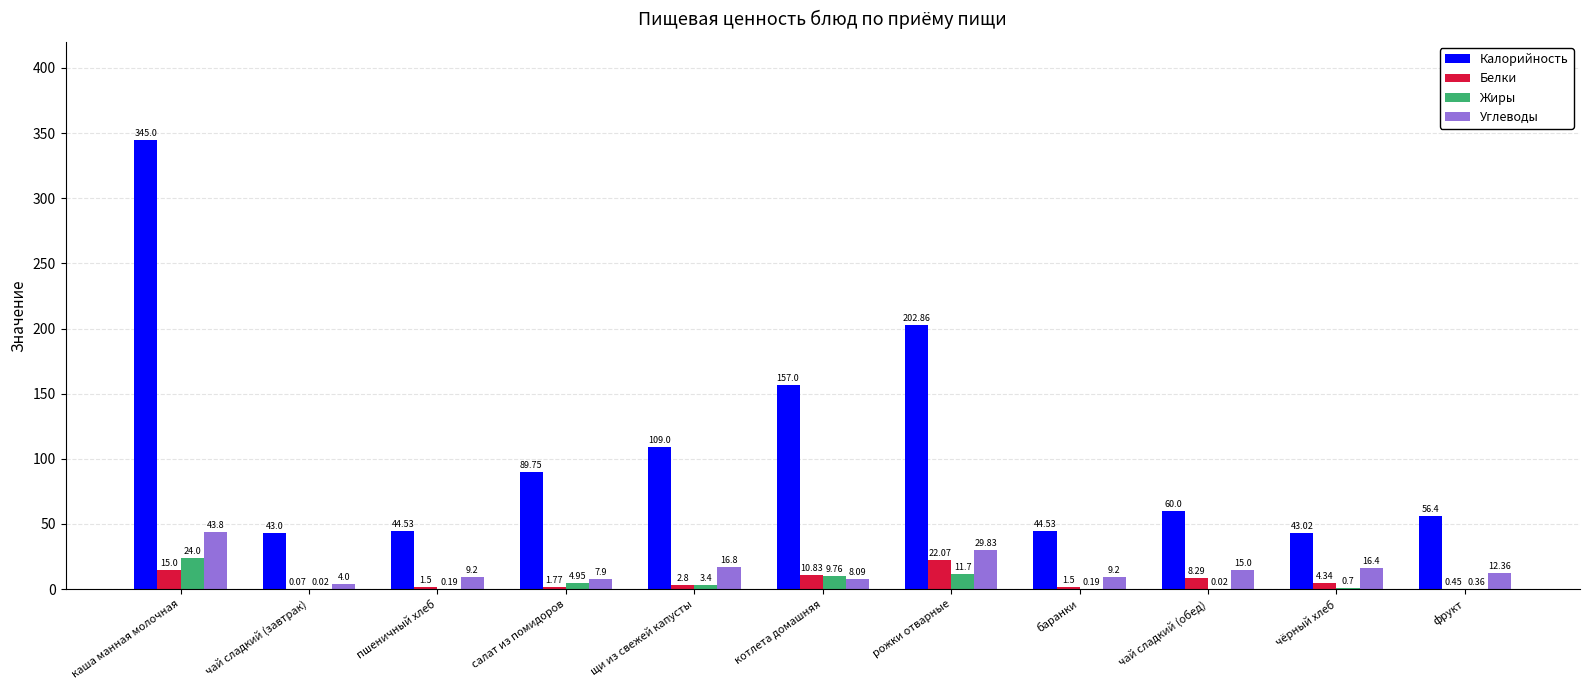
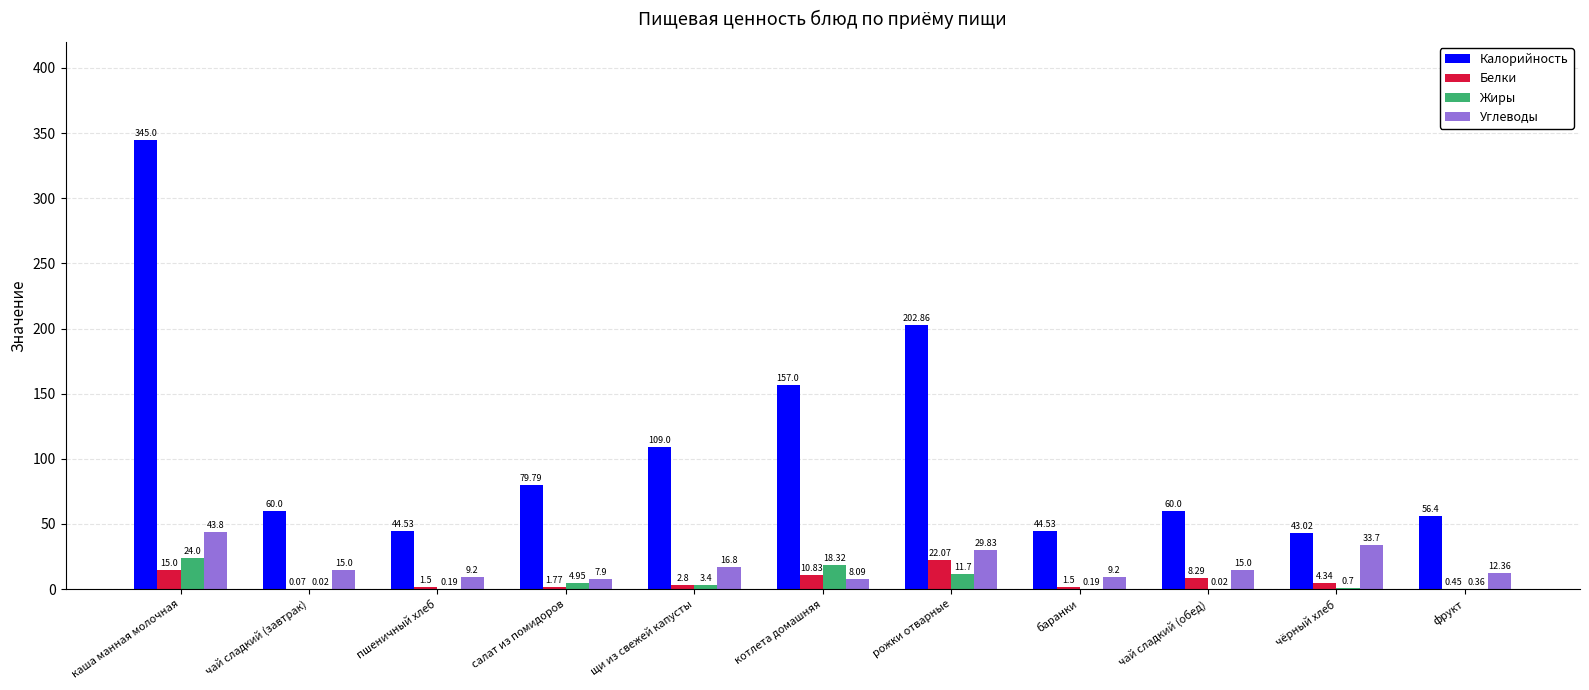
Калорийность, чай сладкий (завтрак): 43.0 -> 60.0
Углеводы, чай сладкий (завтрак): 4.0 -> 15.0
Калорийность, салат из помидоров: 89.75 -> 79.79
Жиры, котлета домашняя: 9.76 -> 18.32
Углеводы, чёрный хлеб: 16.4 -> 33.7
